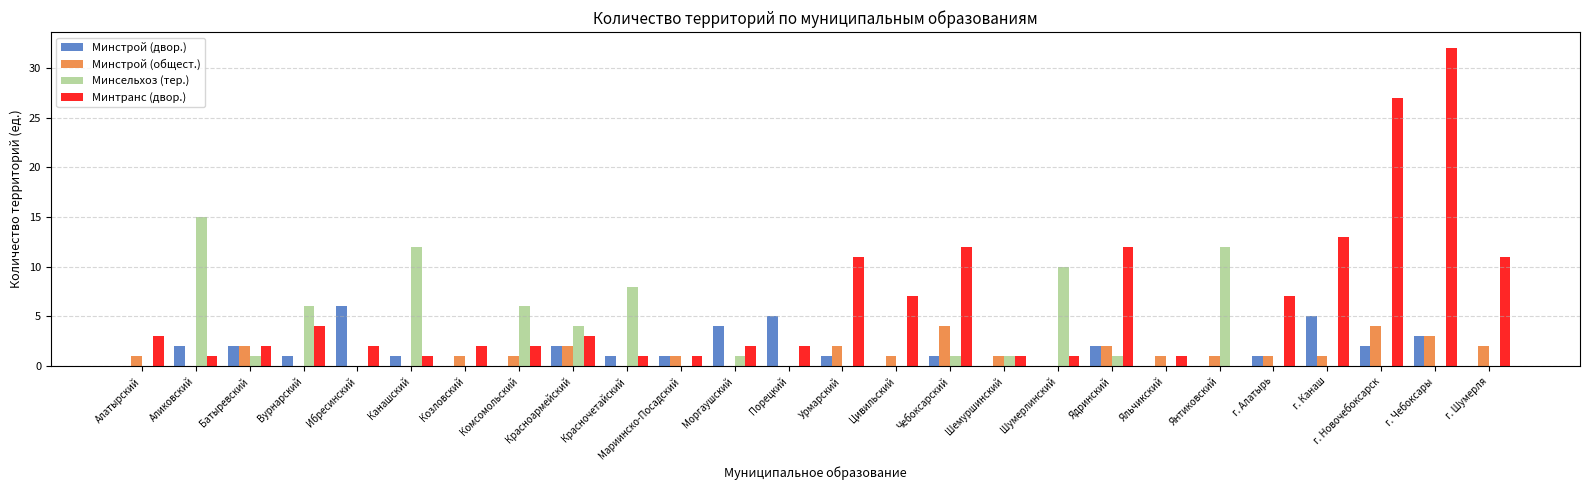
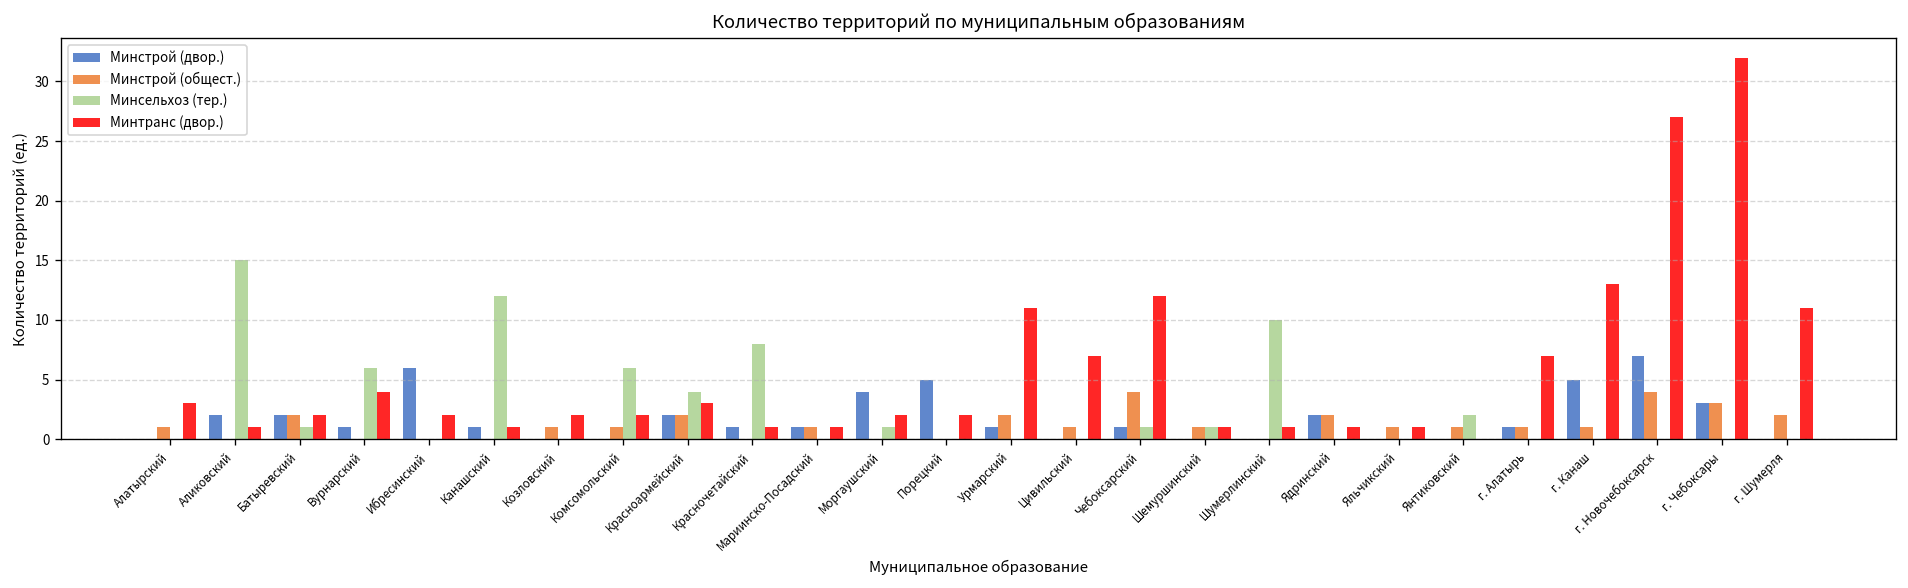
Минсельхоз (тер.), Ядринский: 1 -> 0
Минтранс (двор.), Ядринский: 12 -> 1
Минсельхоз (тер.), Янтиковский: 12 -> 2
Минстрой (двор.), г. Новочебоксарск: 2 -> 7
